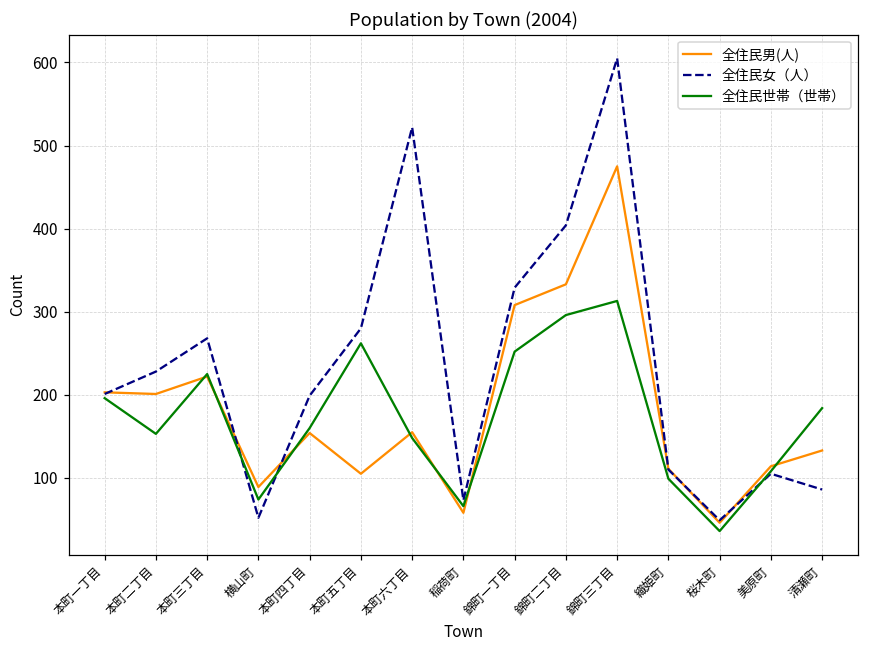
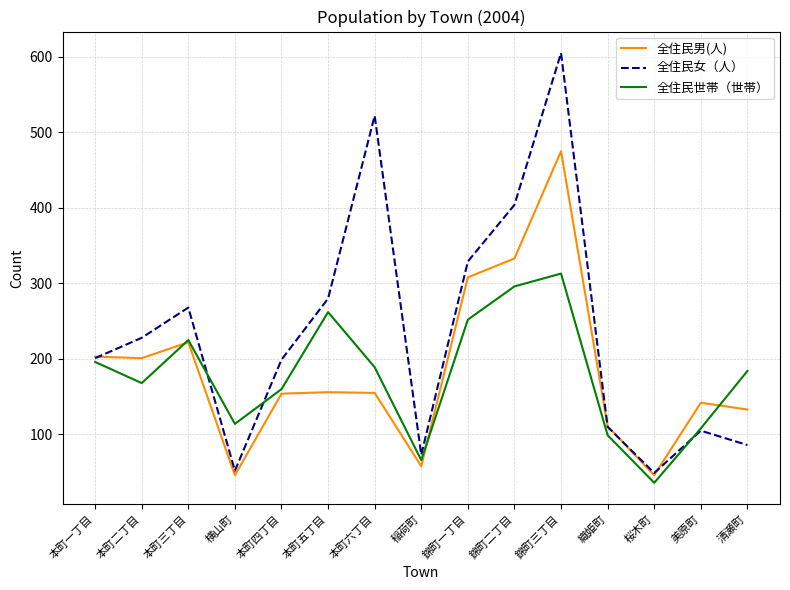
全住民世帯（世帯）, 本町二丁目: 150 -> 170
全住民男(人), 横山町: 90 -> 50
全住民世帯（世帯）, 横山町: 70 -> 110
全住民男(人), 本町五丁目: 110 -> 160
全住民世帯（世帯）, 本町六丁目: 150 -> 190
全住民男(人), 美原町: 110 -> 140
